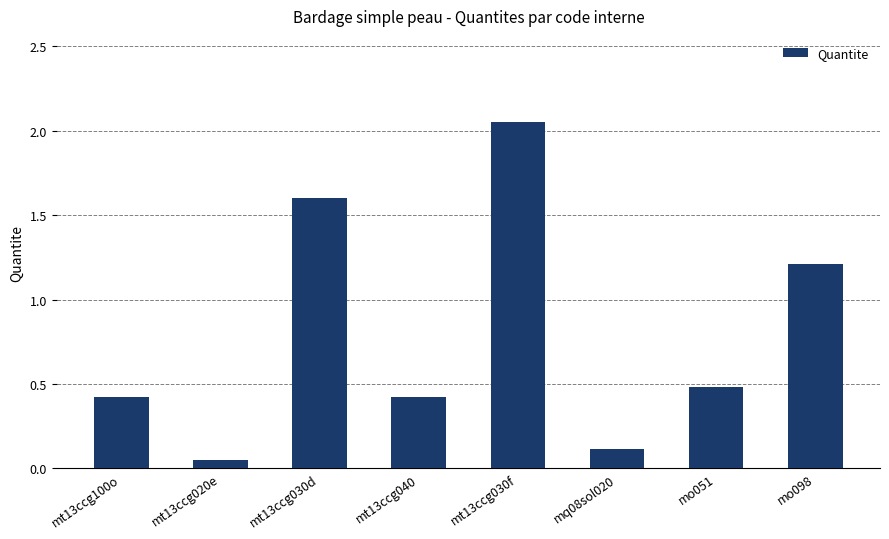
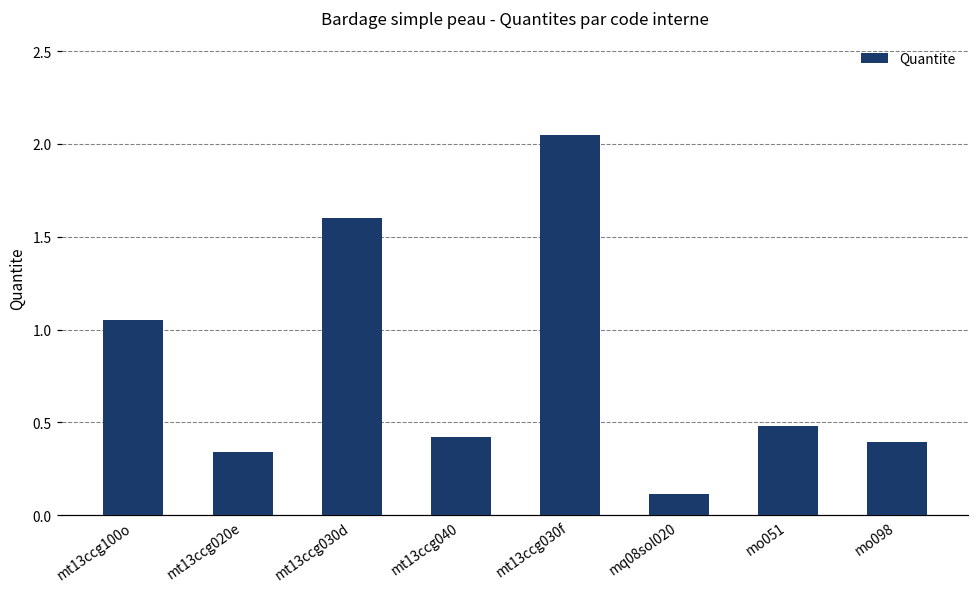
mt13ccg100o: 0.42 -> 1.05
mt13ccg020e: 0.05 -> 0.34
mo098: 1.21 -> 0.40
